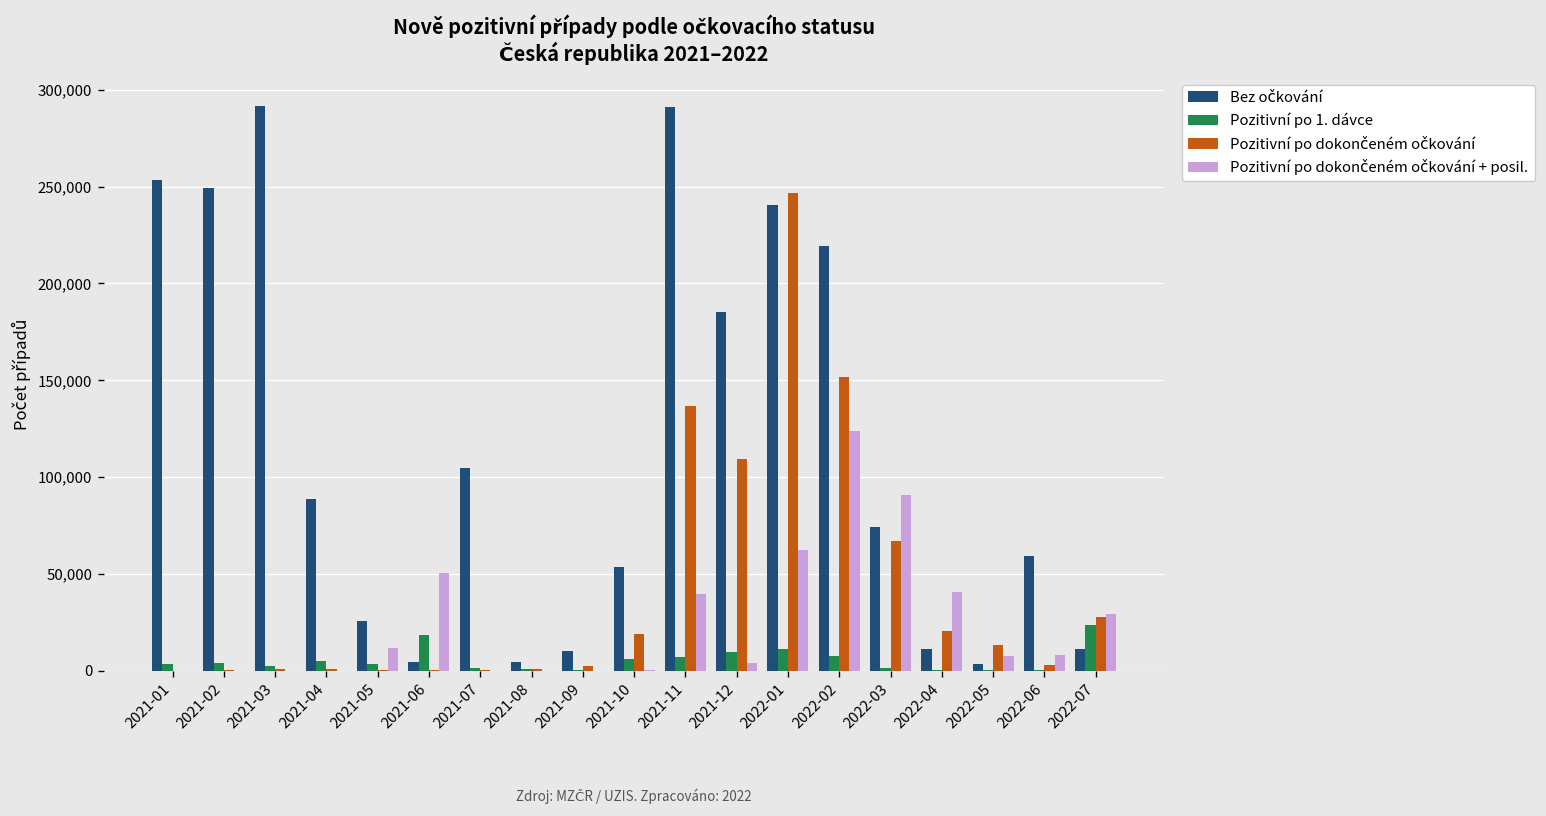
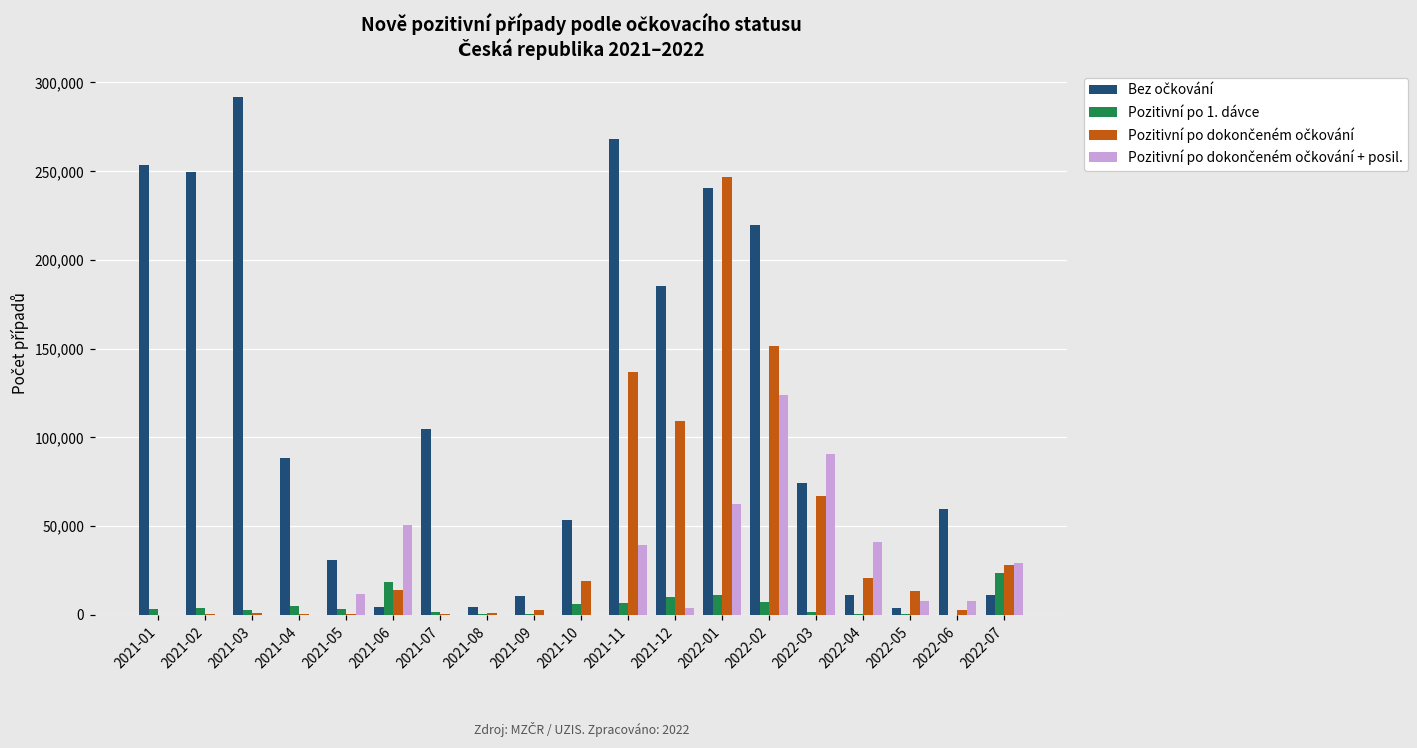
Bez očkování, 2021-05: 26,000 -> 31,000
Pozitivní po dokončeném očkování, 2021-06: 0 -> 14,000
Bez očkování, 2021-11: 291,000 -> 268,000
